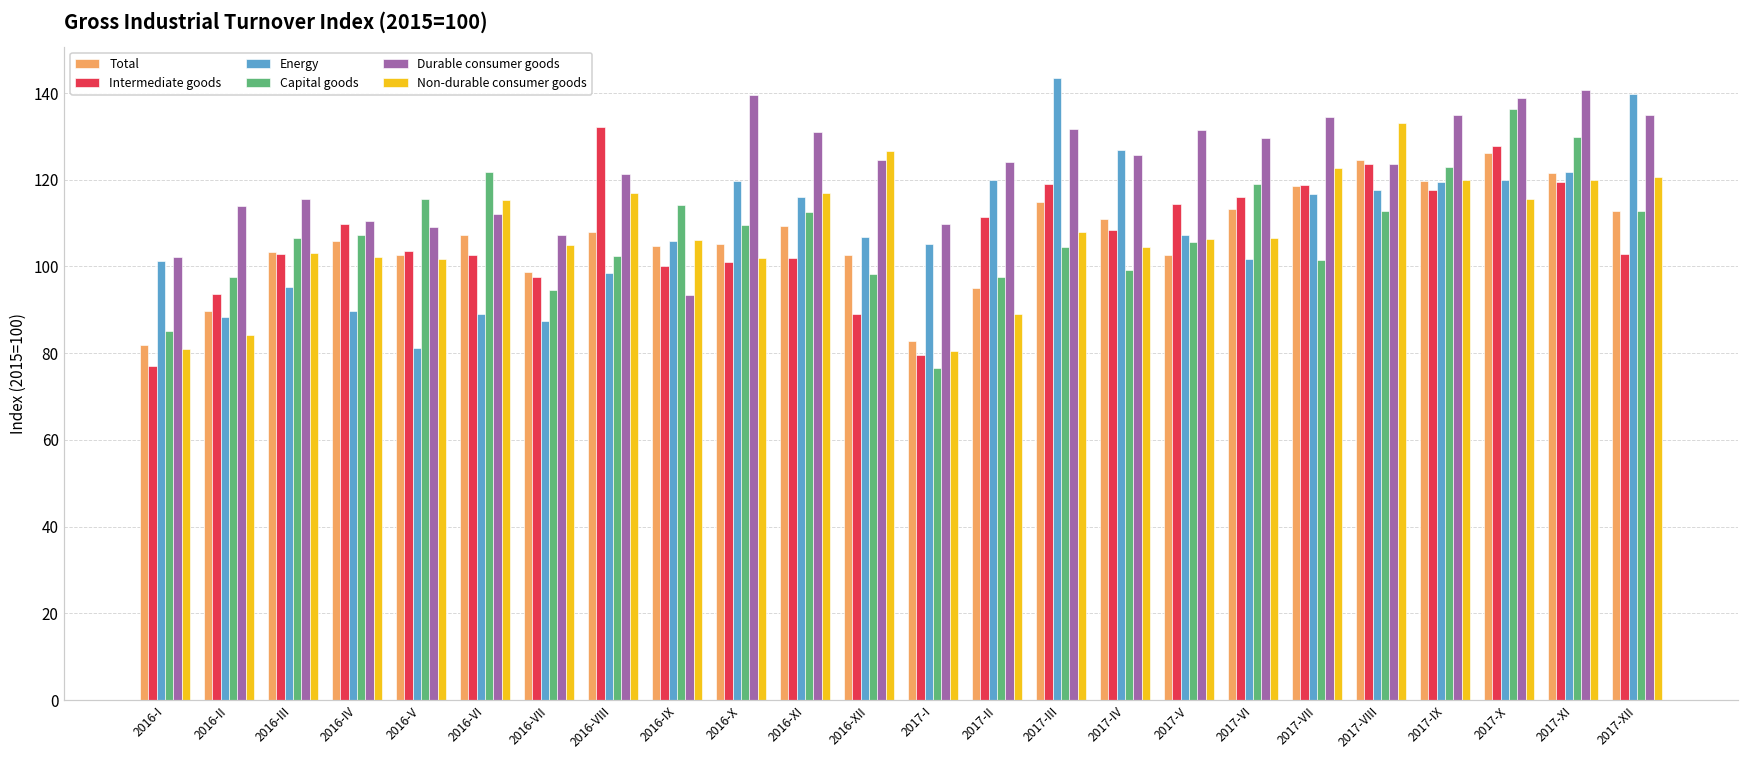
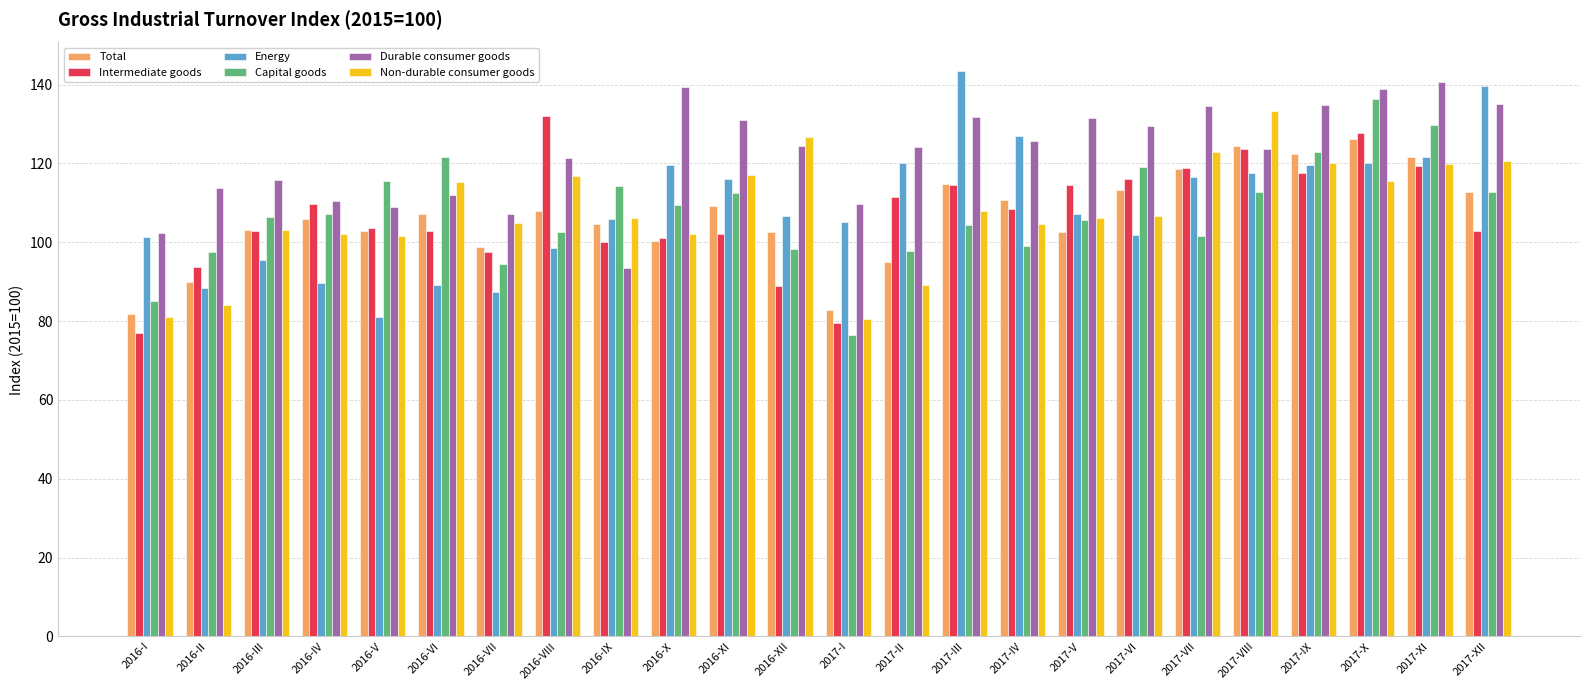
Total, 2016-X: 105 -> 100
Intermediate goods, 2017-III: 119 -> 115
Total, 2017-IX: 120 -> 122
